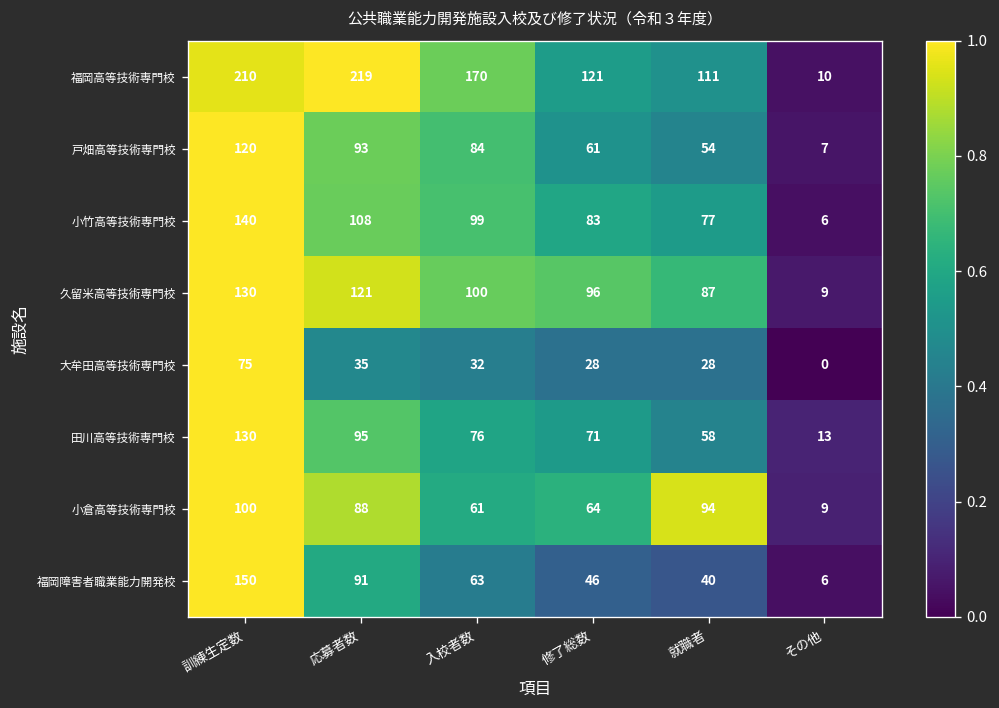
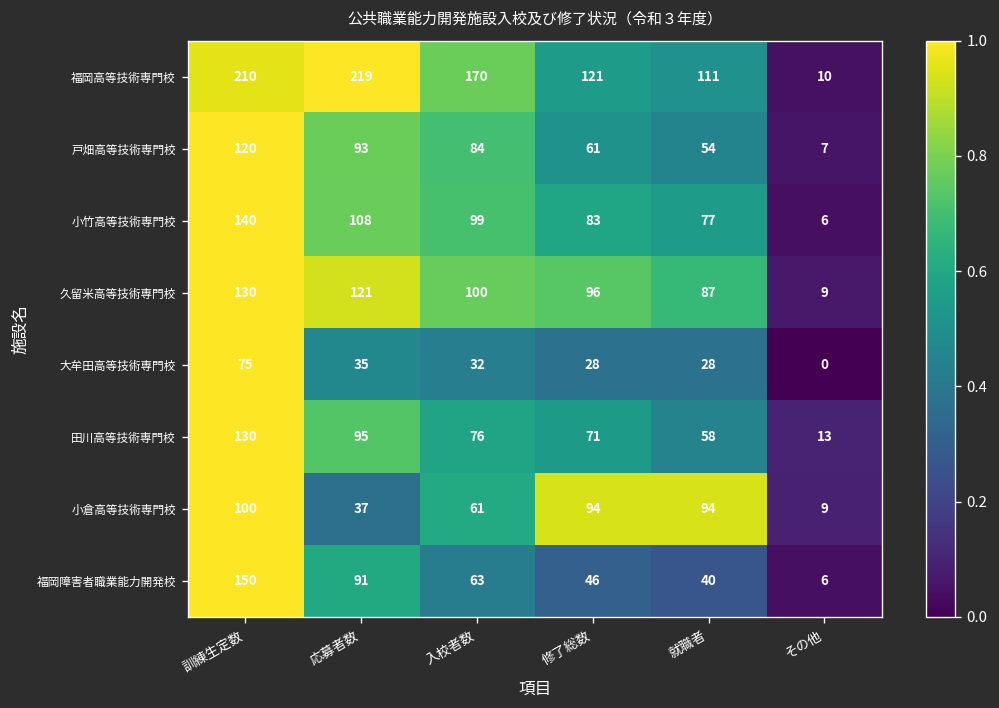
小倉高等技術専門校, 応募者数: 88 -> 37
小倉高等技術専門校, 修了総数: 64 -> 94
